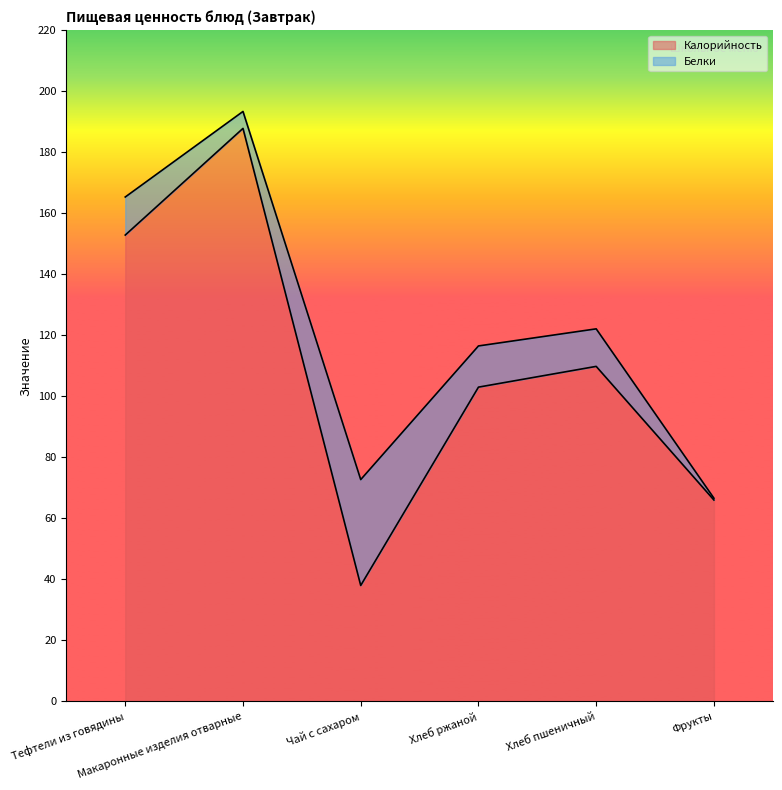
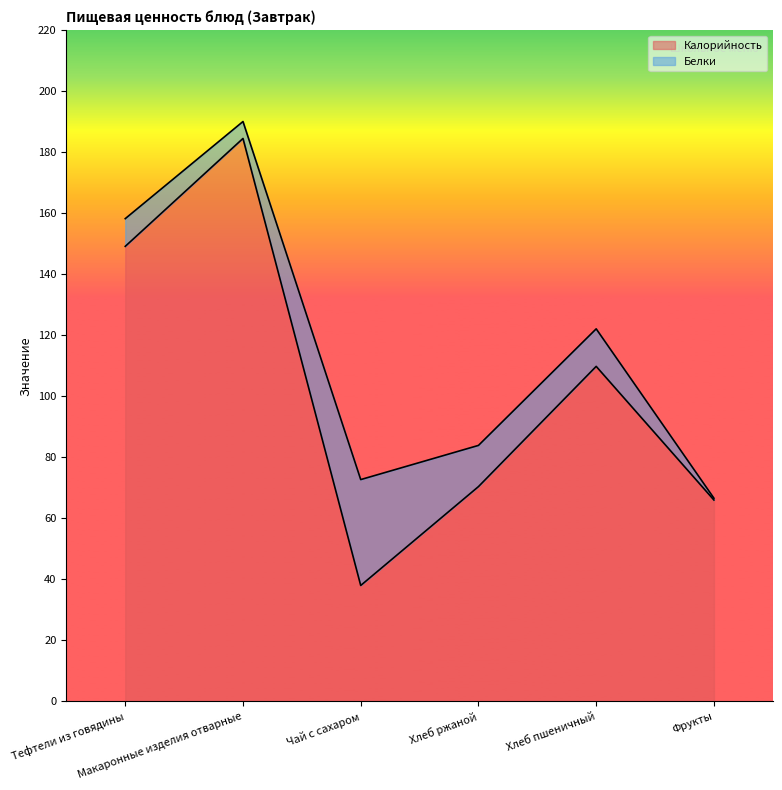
Калорийность, Тефтели из говядины: 153 -> 149
Белки, Тефтели из говядины: 12 -> 9
Калорийность, Макаронные изделия отварные: 188 -> 185
Калорийность, Хлеб ржаной: 103 -> 70
